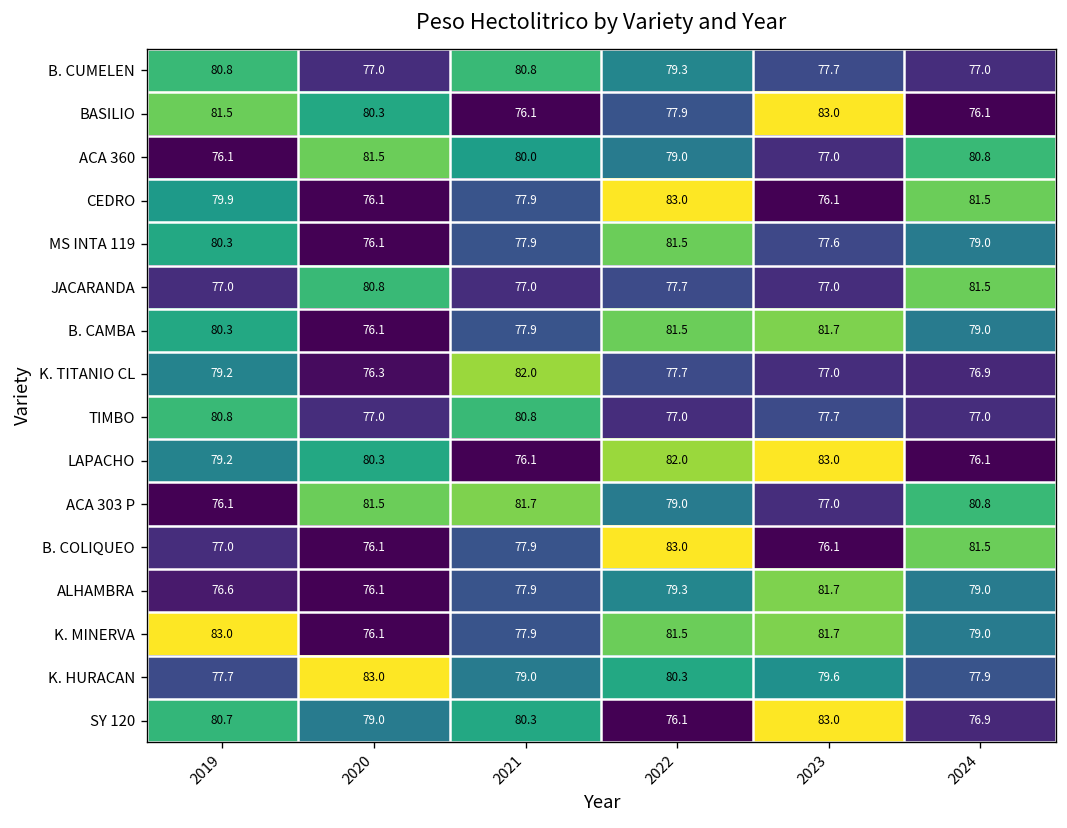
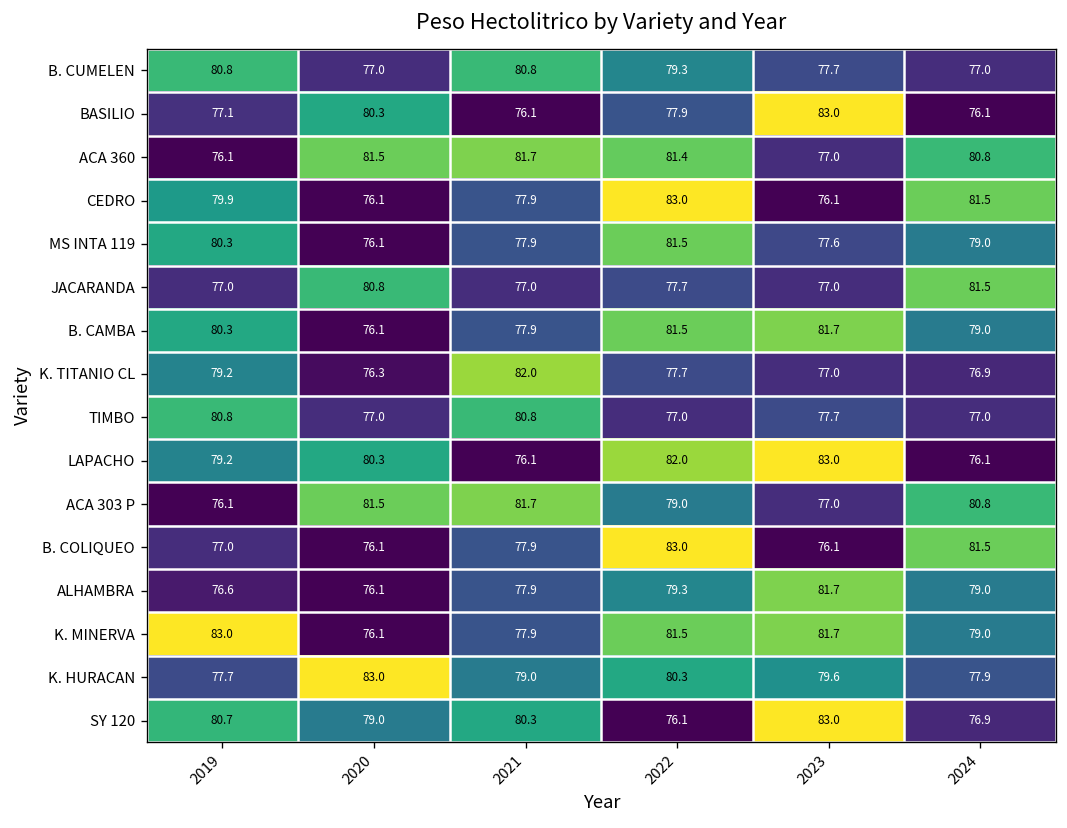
BASILIO, 2019: 81.5 -> 77.1
ACA 360, 2021: 80.0 -> 81.7
ACA 360, 2022: 79.0 -> 81.4
